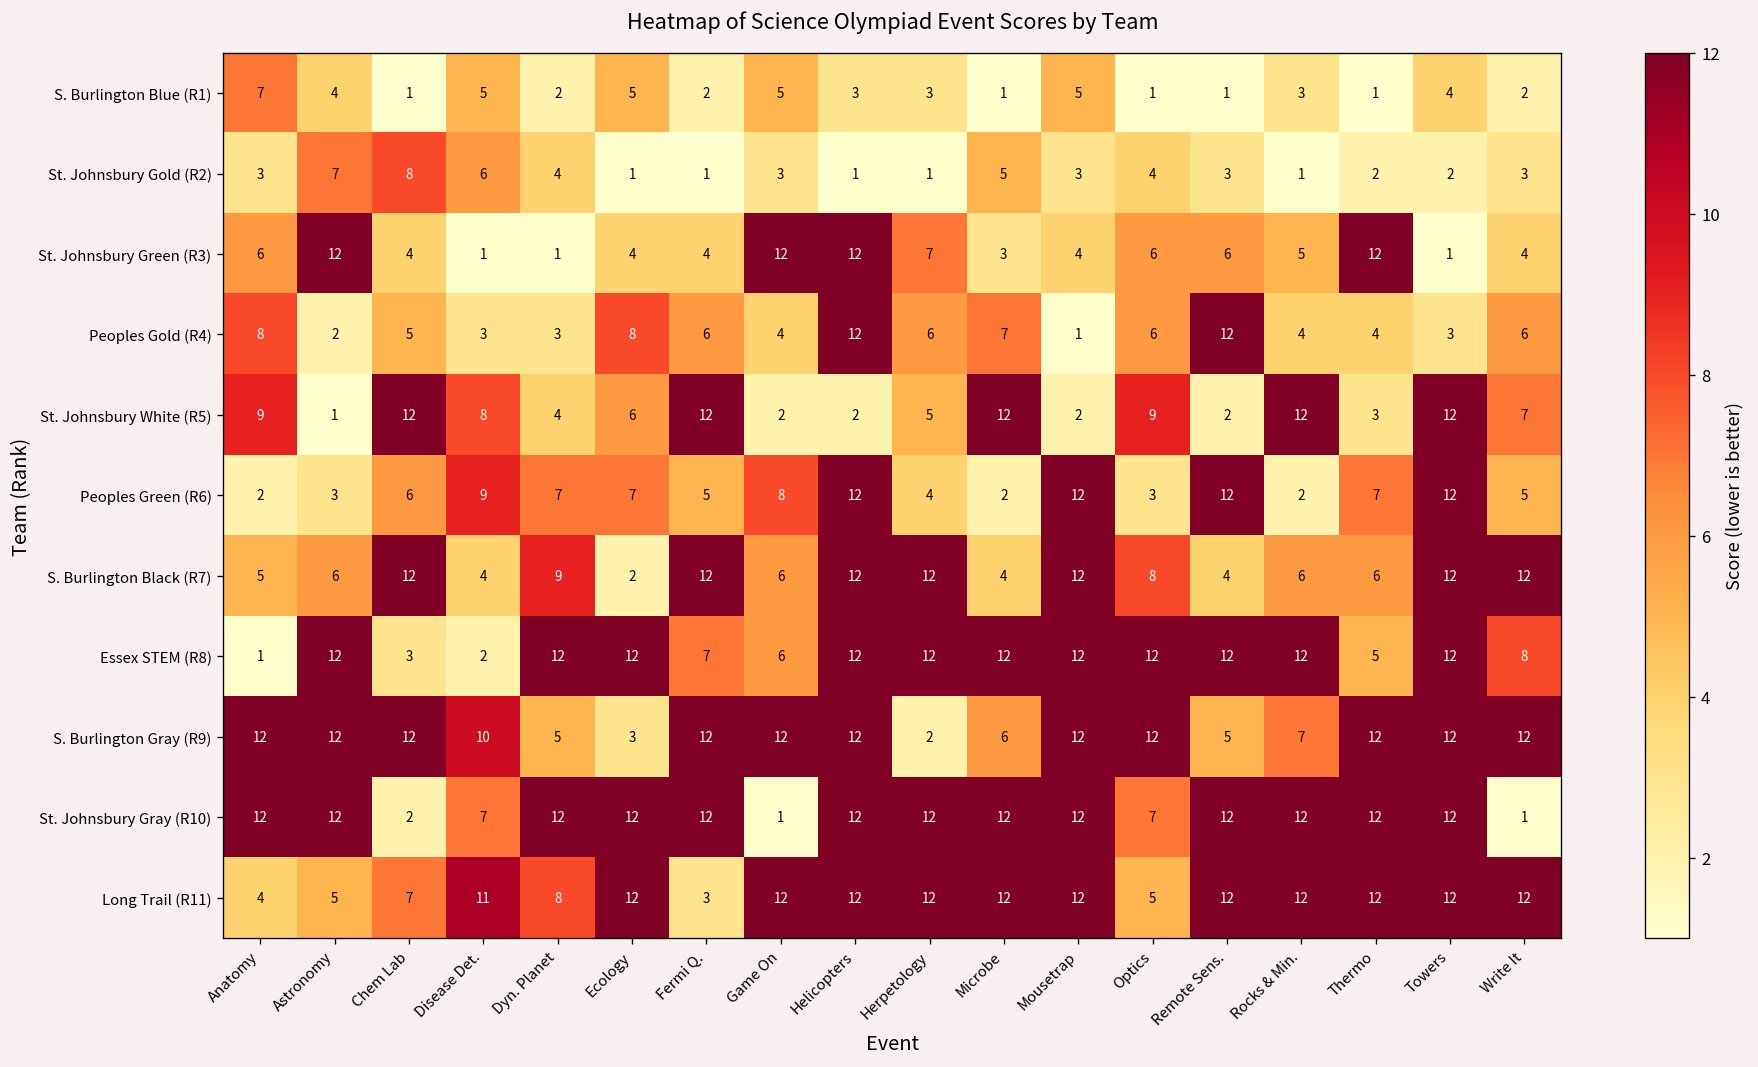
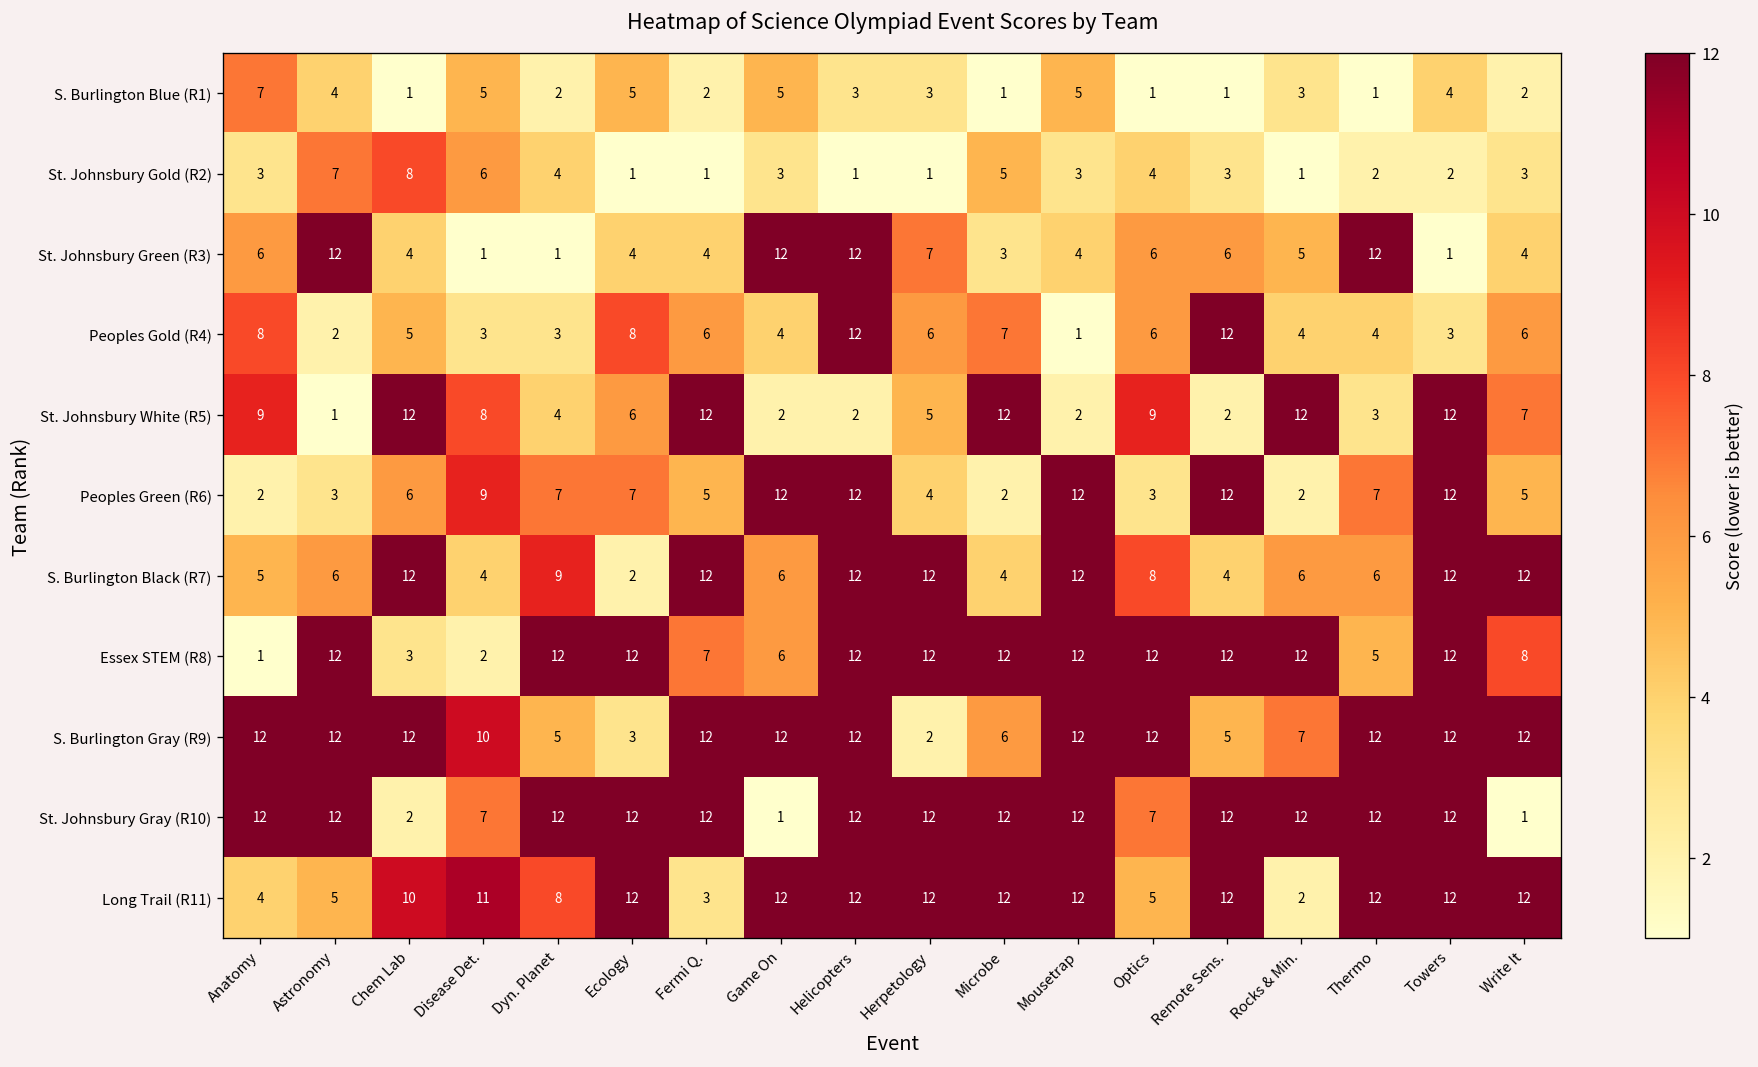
Peoples Green (R6), Game On: 8 -> 12
Long Trail (R11), Chem Lab: 7 -> 10
Long Trail (R11), Rocks & Min.: 12 -> 2
